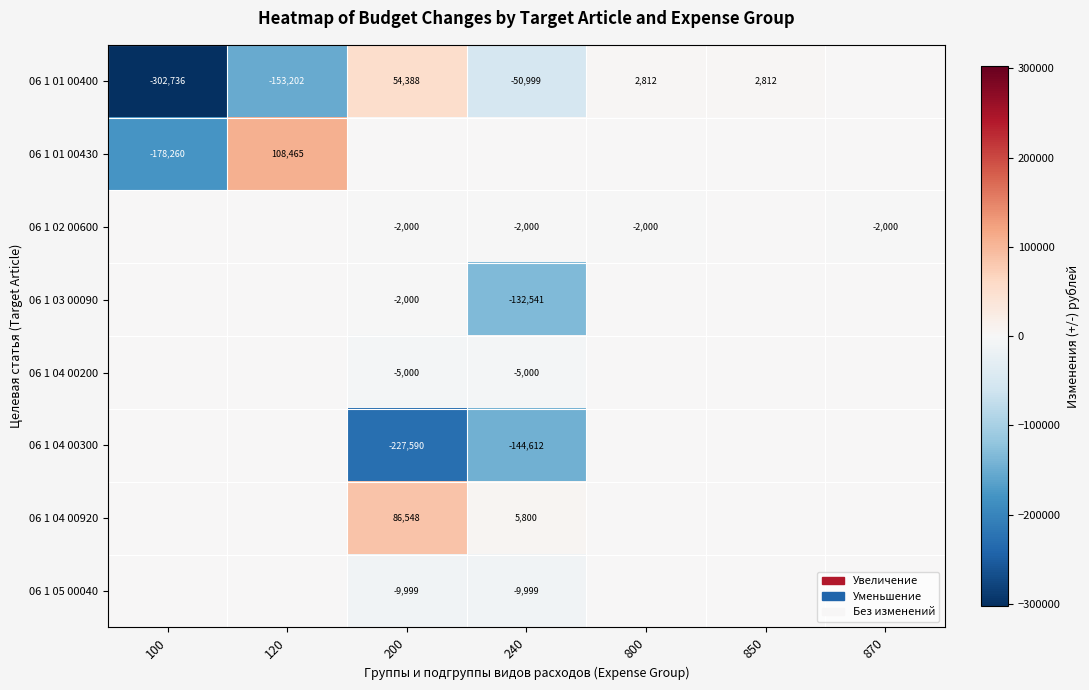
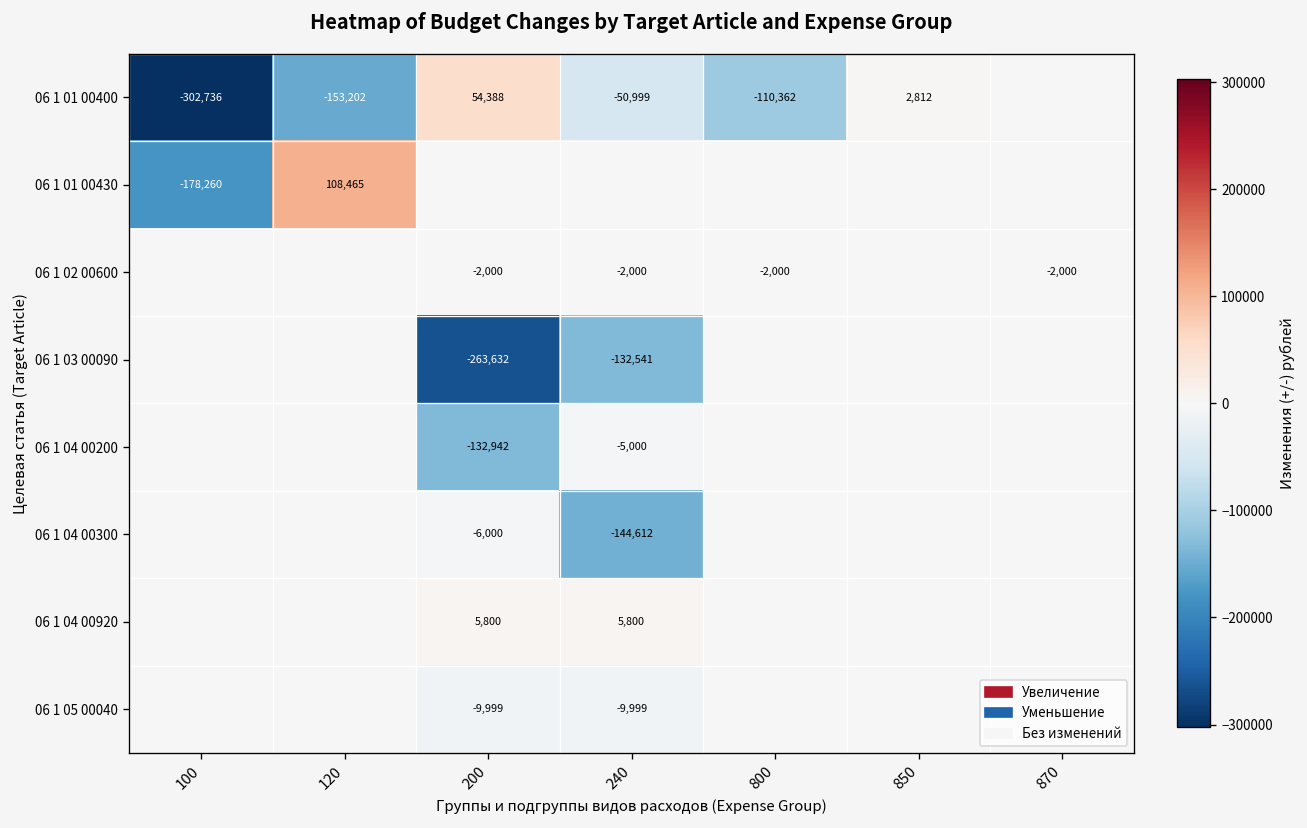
06 1 01 00400, 800: 2,812 -> -110,362
06 1 03 00090, 200: -2,000 -> -263,632
06 1 04 00200, 200: -5,000 -> -132,942
06 1 04 00300, 200: -227,590 -> -6,000
06 1 04 00920, 200: 86,548 -> 5,800
